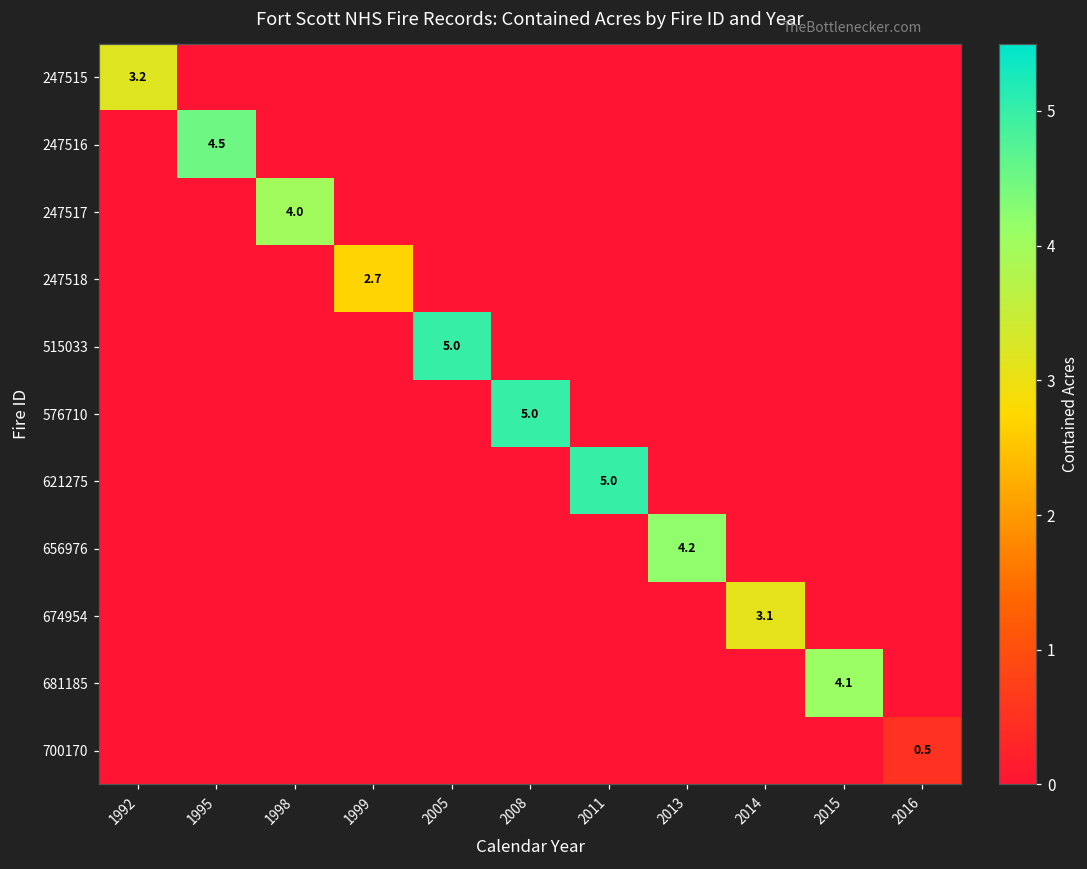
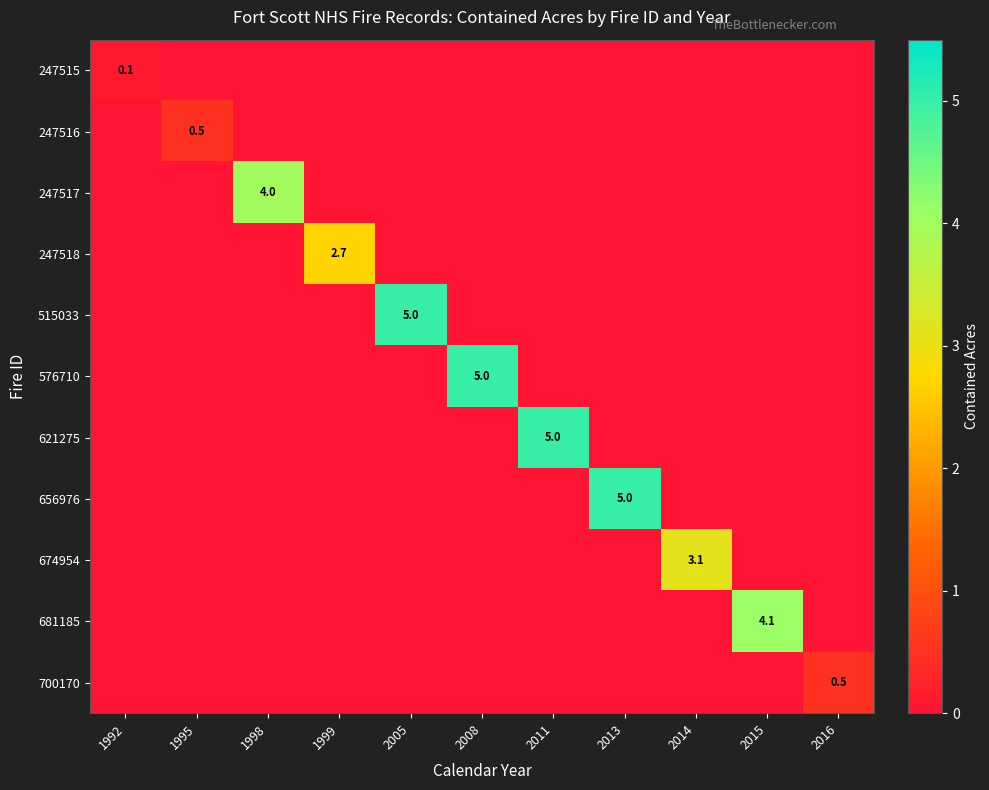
247515, 1992: 3.2 -> 0.1
247516, 1995: 4.5 -> 0.5
656976, 2013: 4.2 -> 5.0
